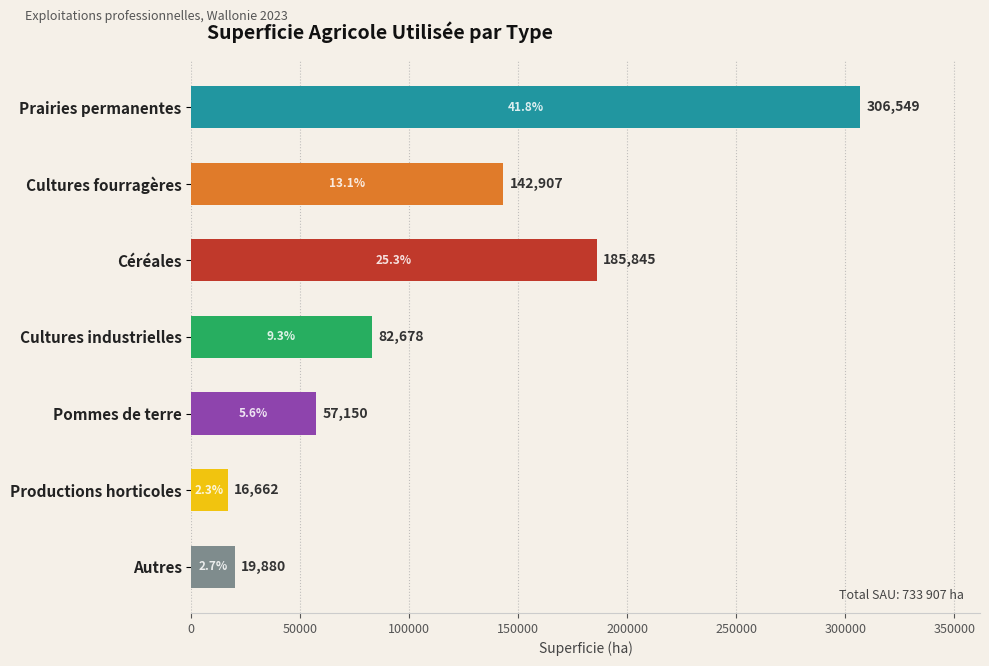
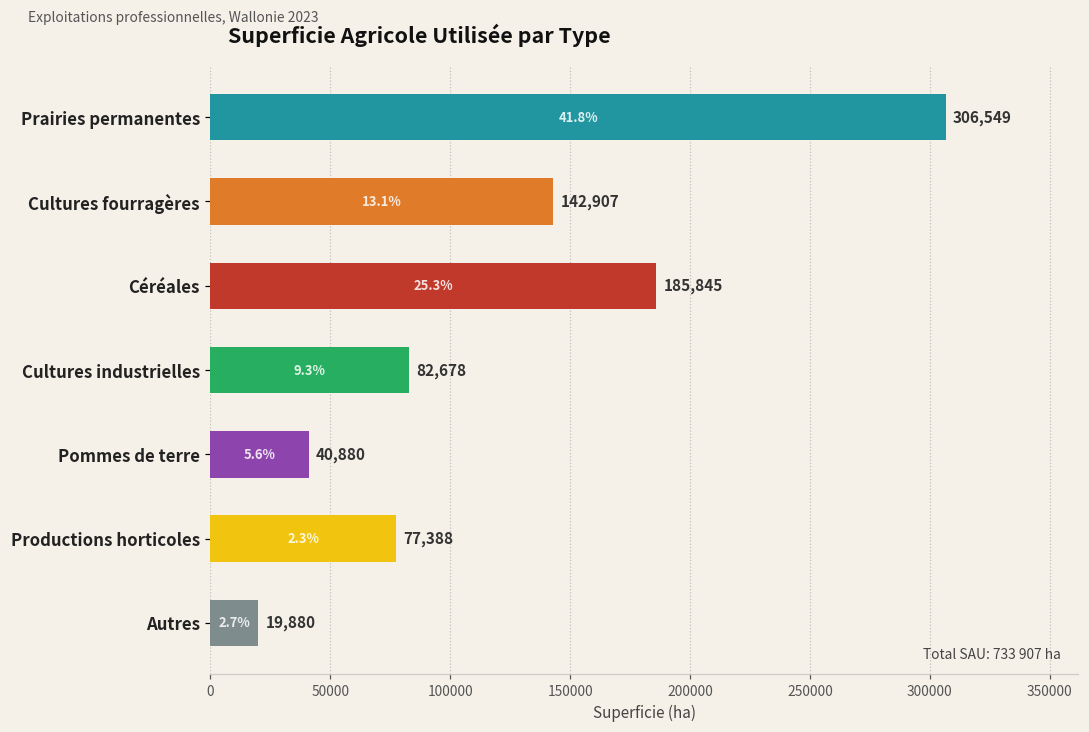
Pommes de terre: 57,150 -> 40,880
Productions horticoles: 16,662 -> 77,388
